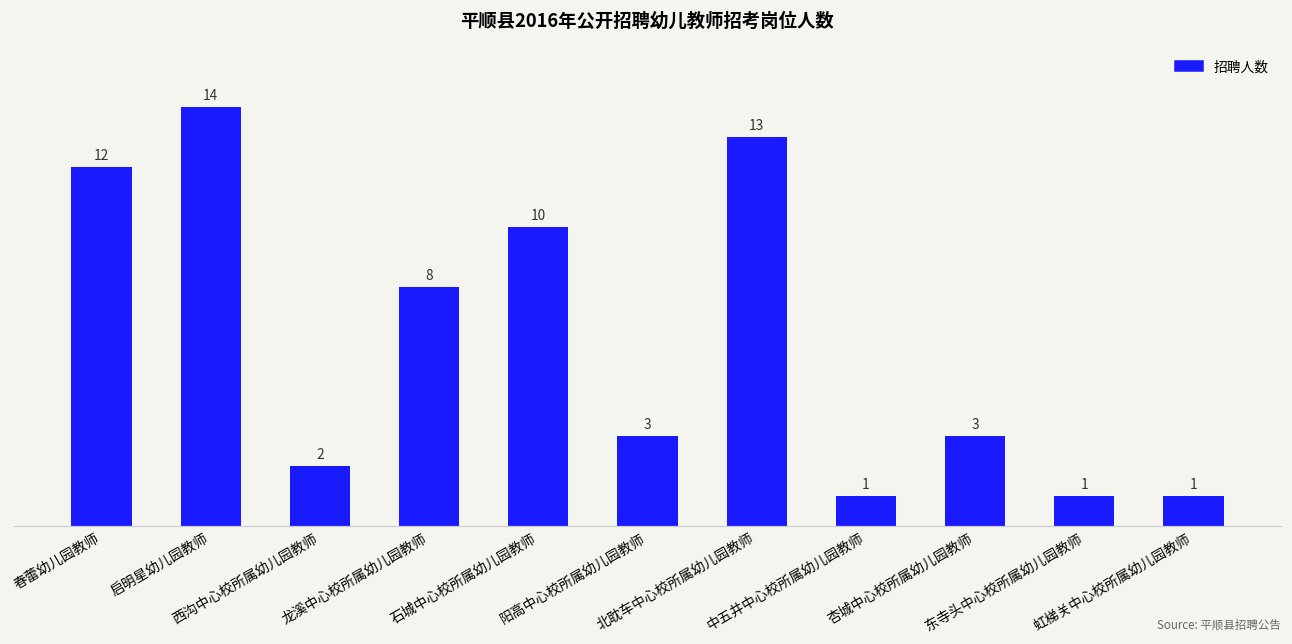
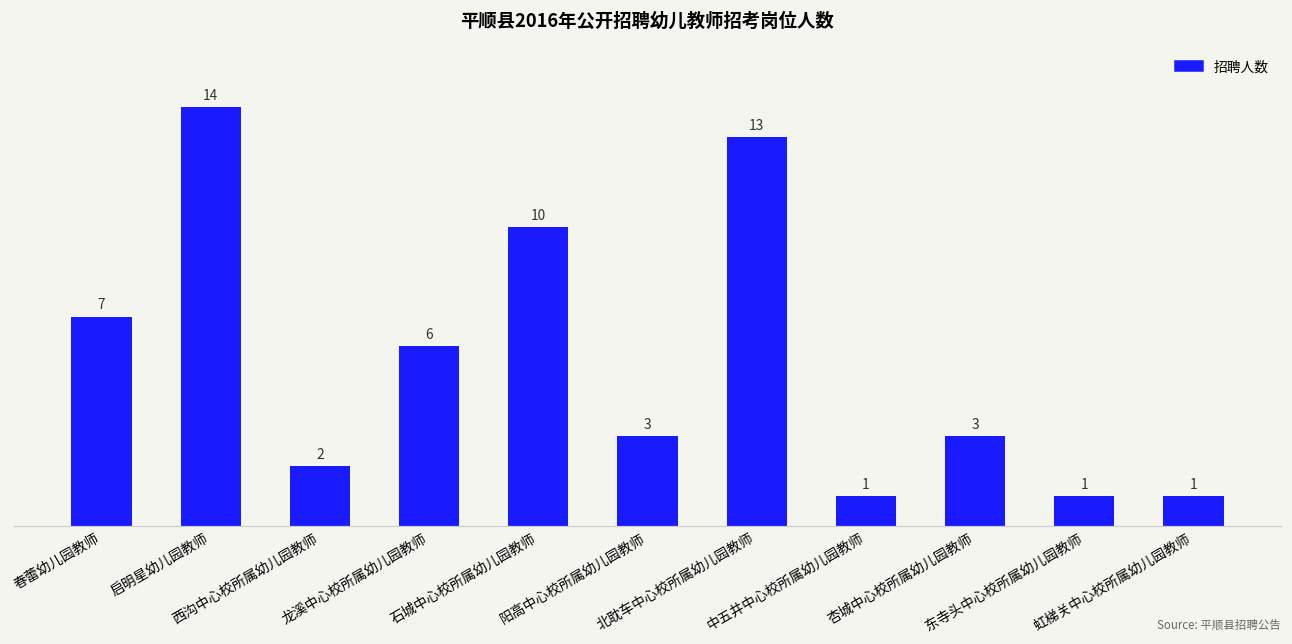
春蕾幼儿园教师: 12 -> 7
龙溪中心校所属幼儿园教师: 8 -> 6
